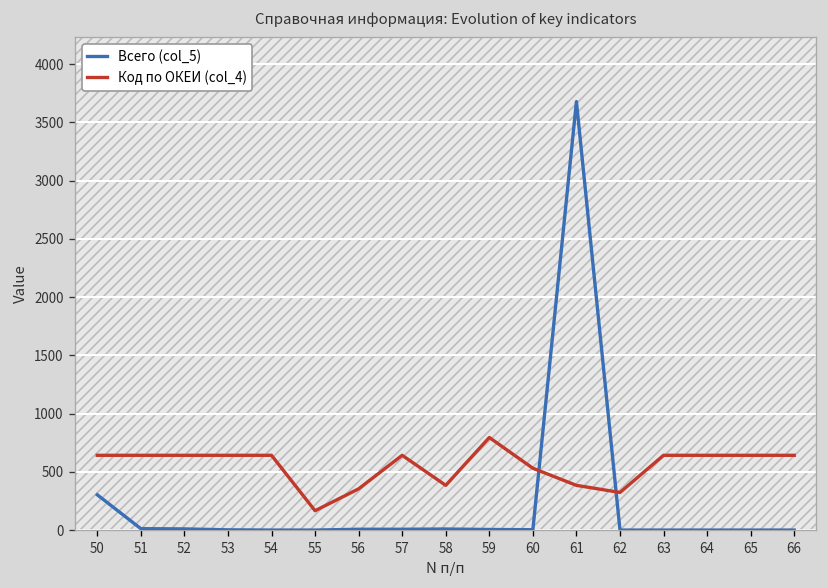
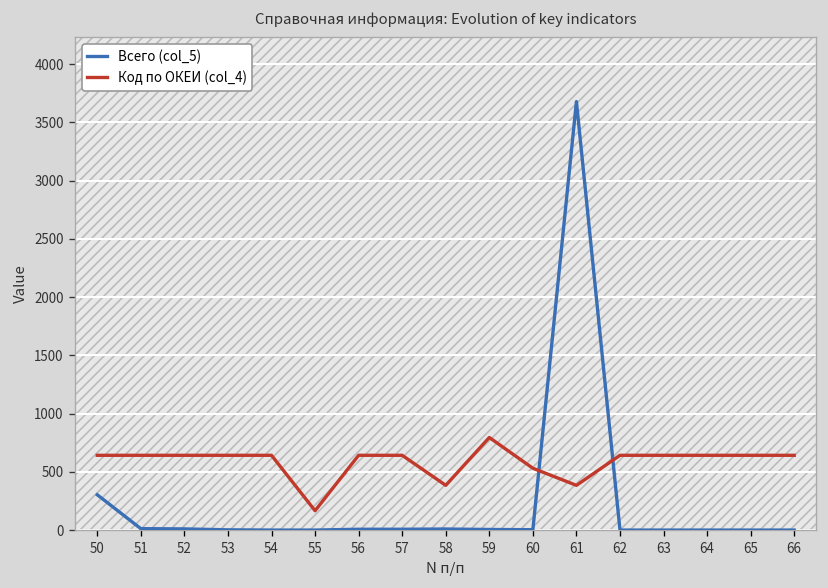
Код по ОКЕИ (col_4), 56: 400 -> 600
Код по ОКЕИ (col_4), 62: 300 -> 600
